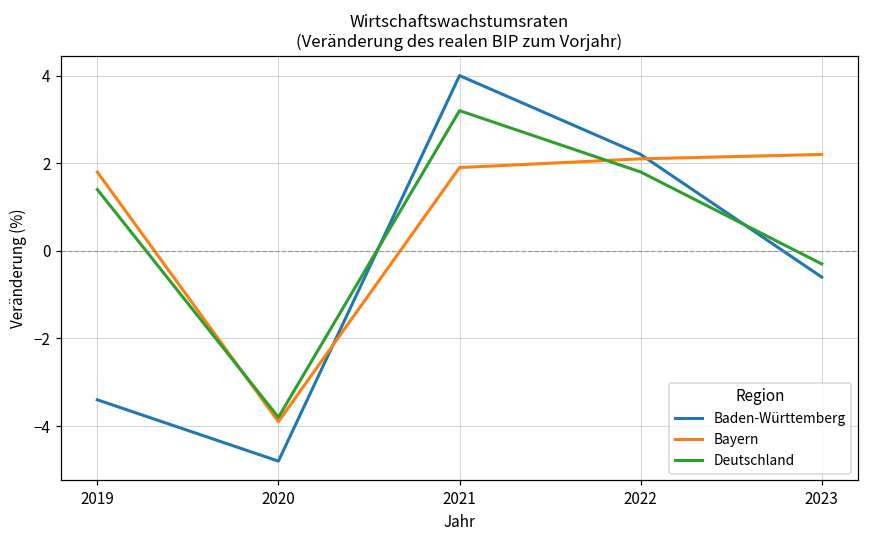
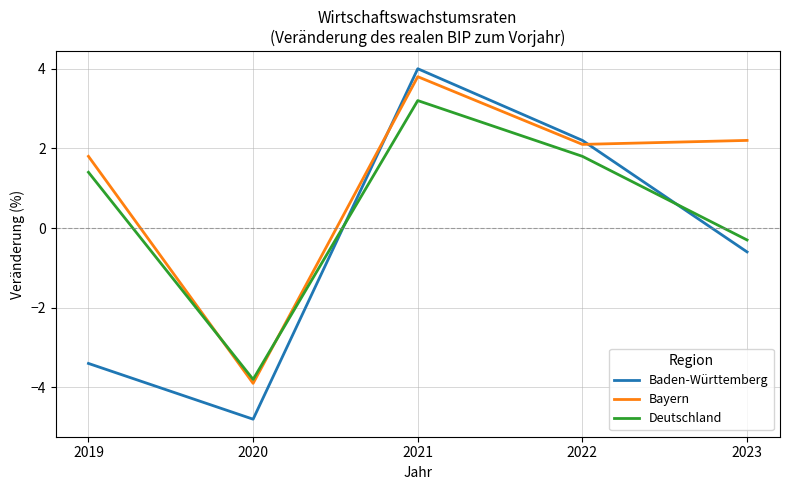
Bayern, 2021: 1.9 -> 3.8
